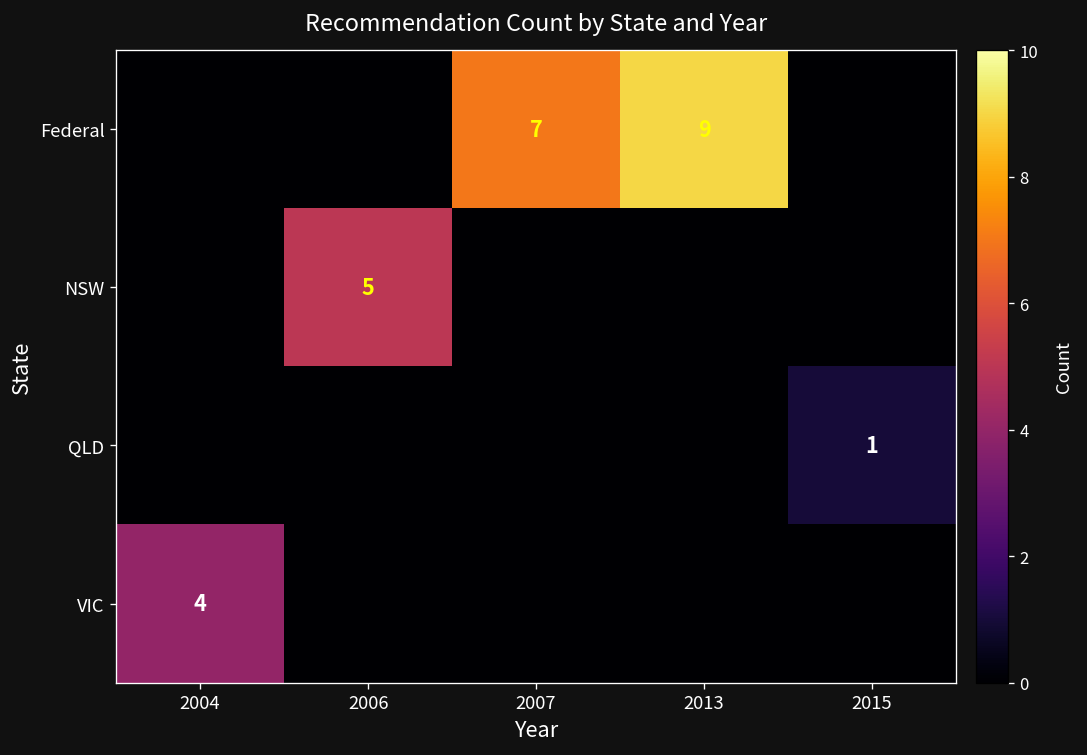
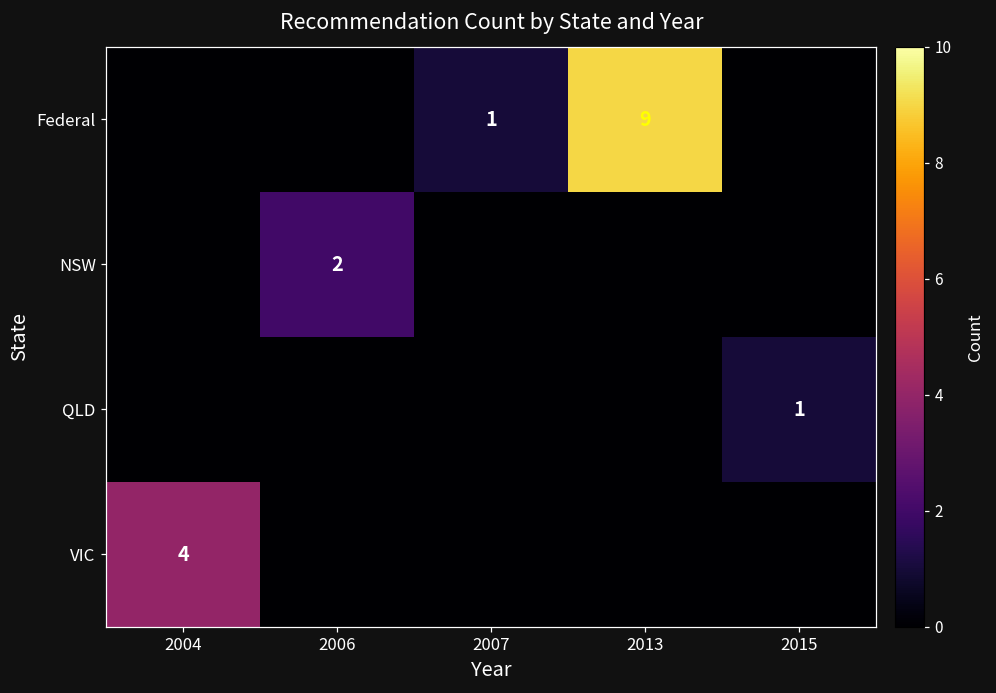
Federal, 2007: 7 -> 1
NSW, 2006: 5 -> 2
